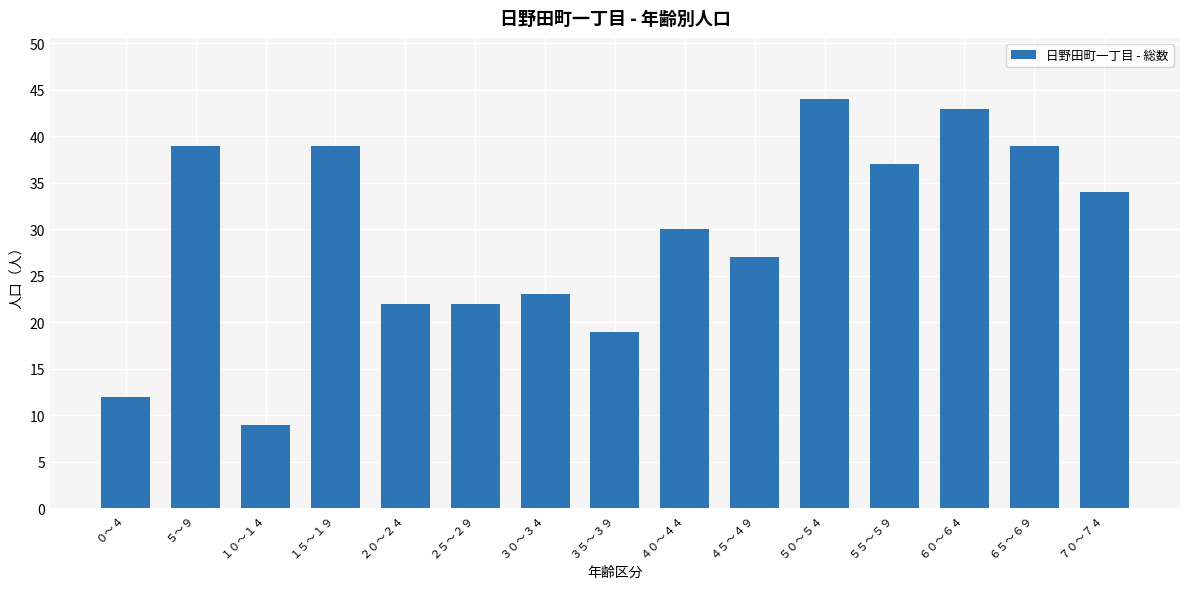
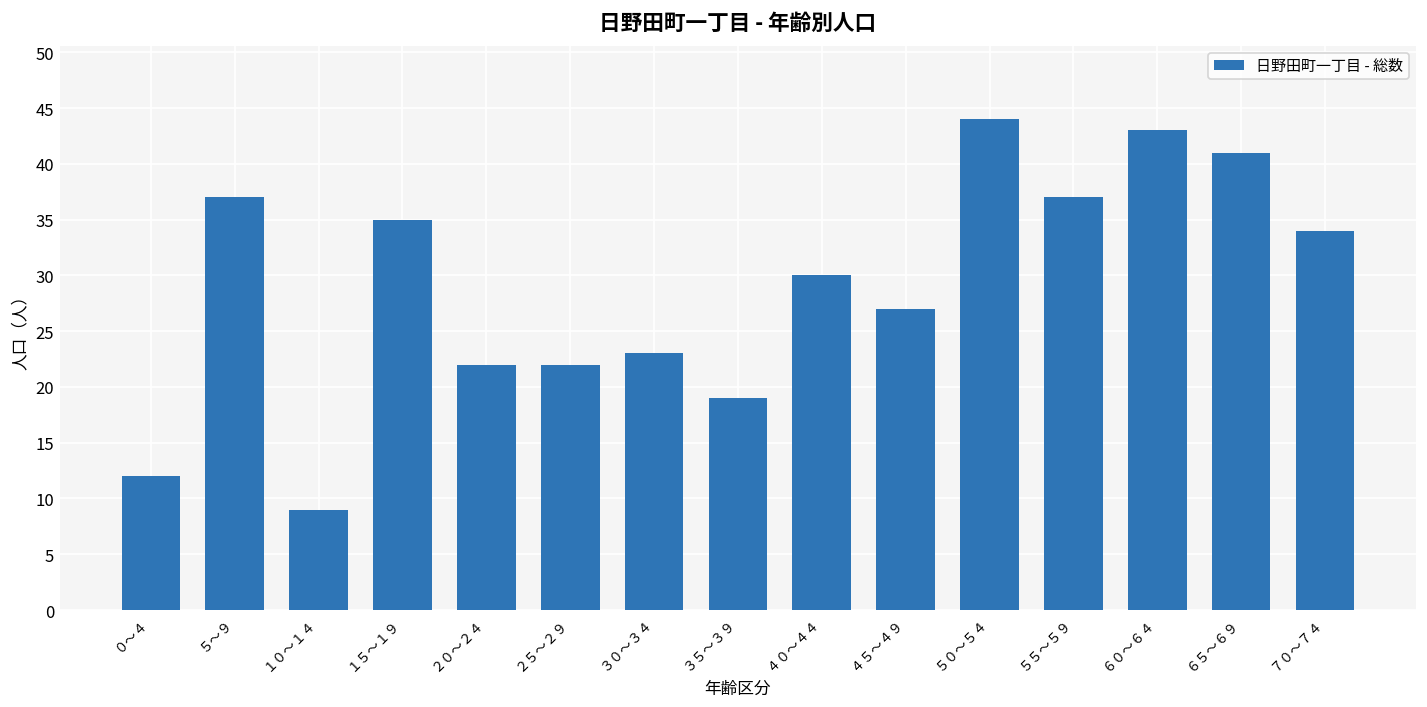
５～９: 39 -> 37
１５～１９: 39 -> 35
６５～６９: 39 -> 41
